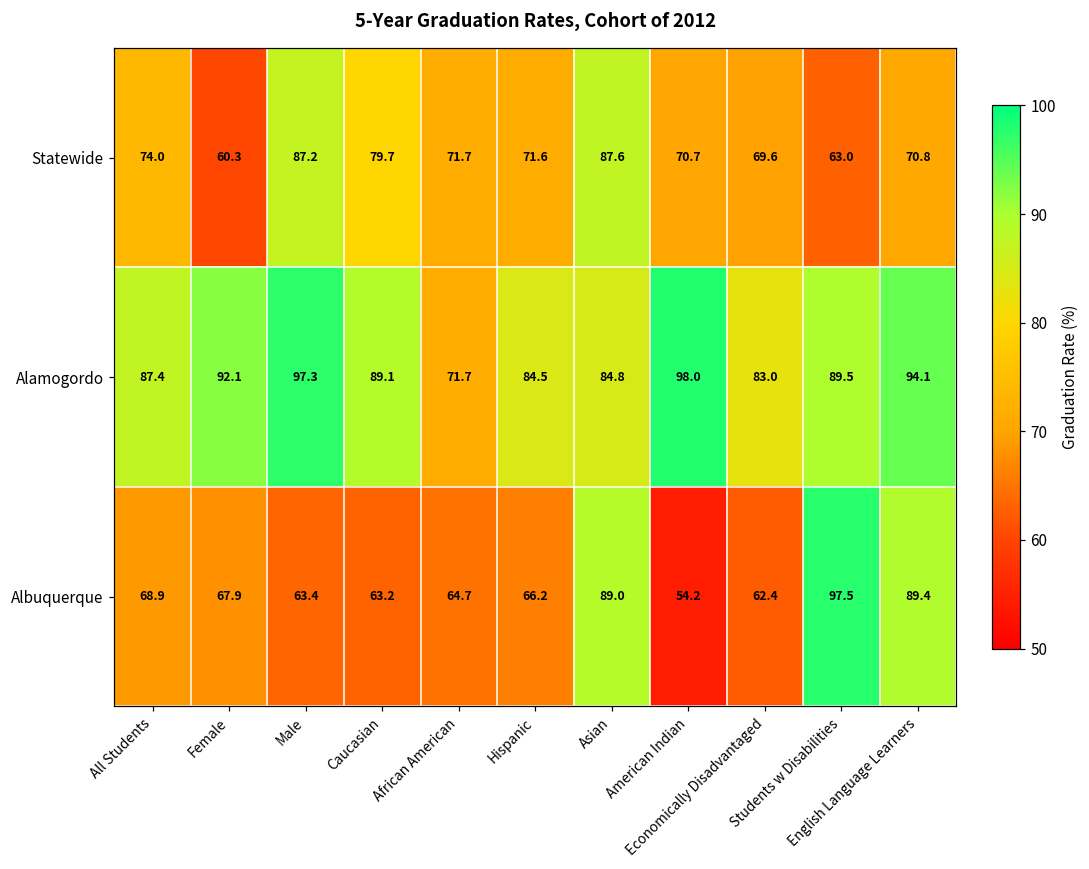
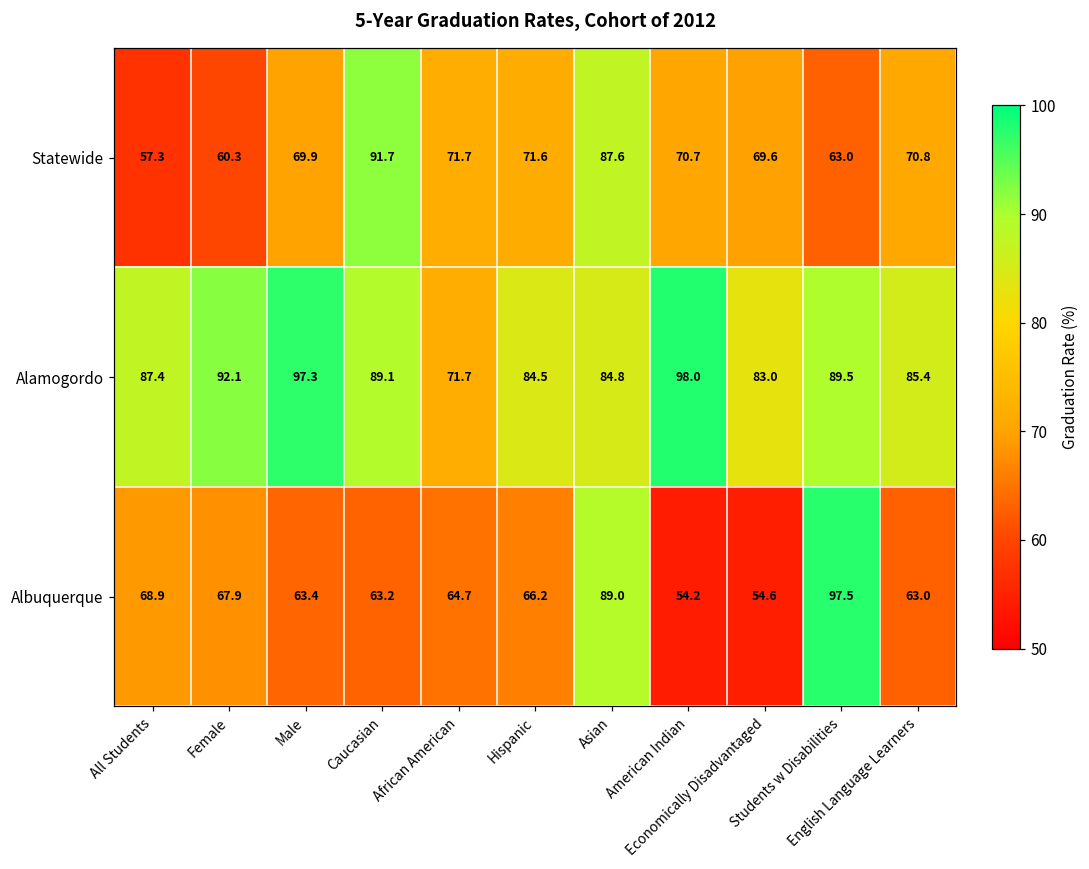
Statewide, All Students: 74.0 -> 57.3
Statewide, Male: 87.2 -> 69.9
Statewide, Caucasian: 79.7 -> 91.7
Alamogordo, English Language Learners: 94.1 -> 85.4
Albuquerque, Economically Disadvantaged: 62.4 -> 54.6
Albuquerque, English Language Learners: 89.4 -> 63.0
